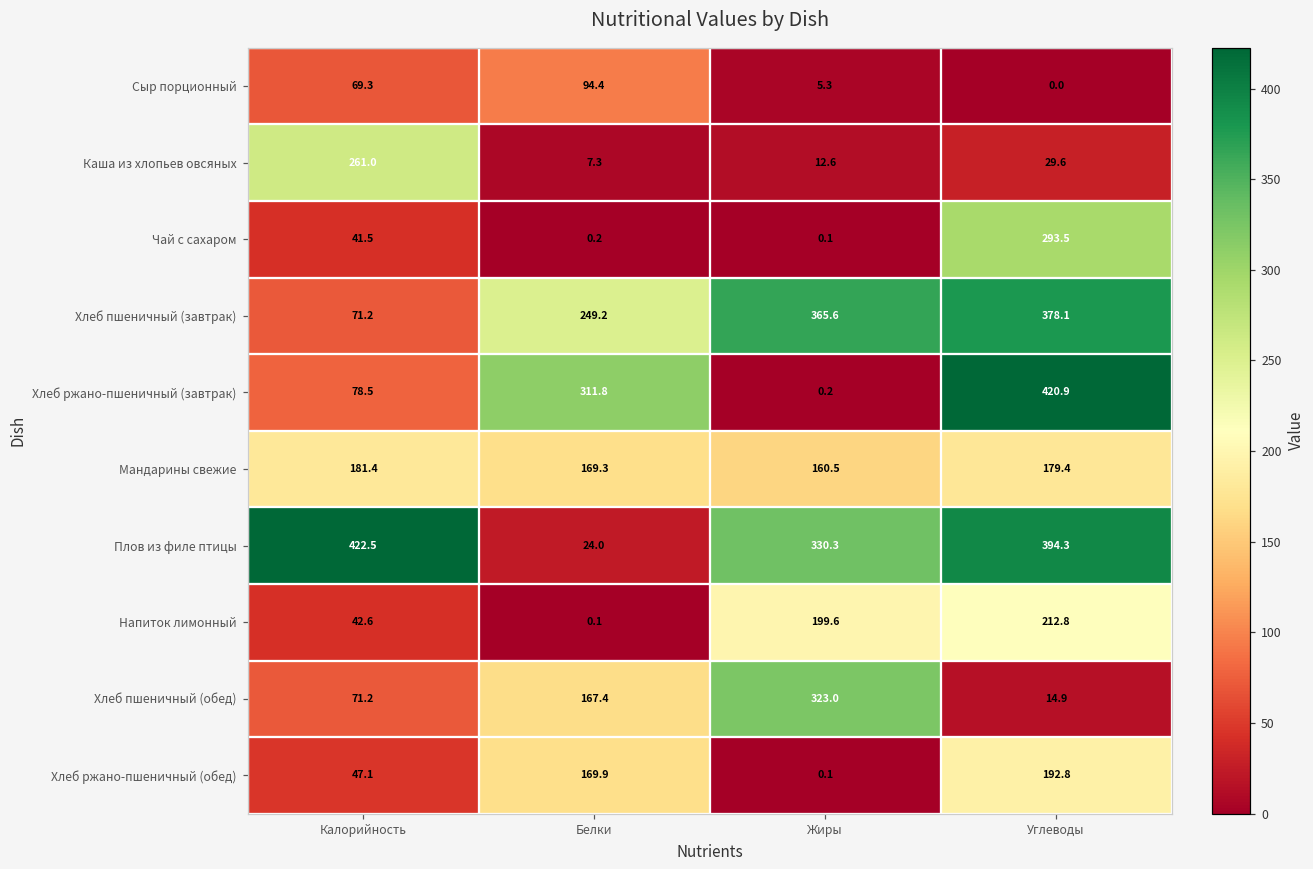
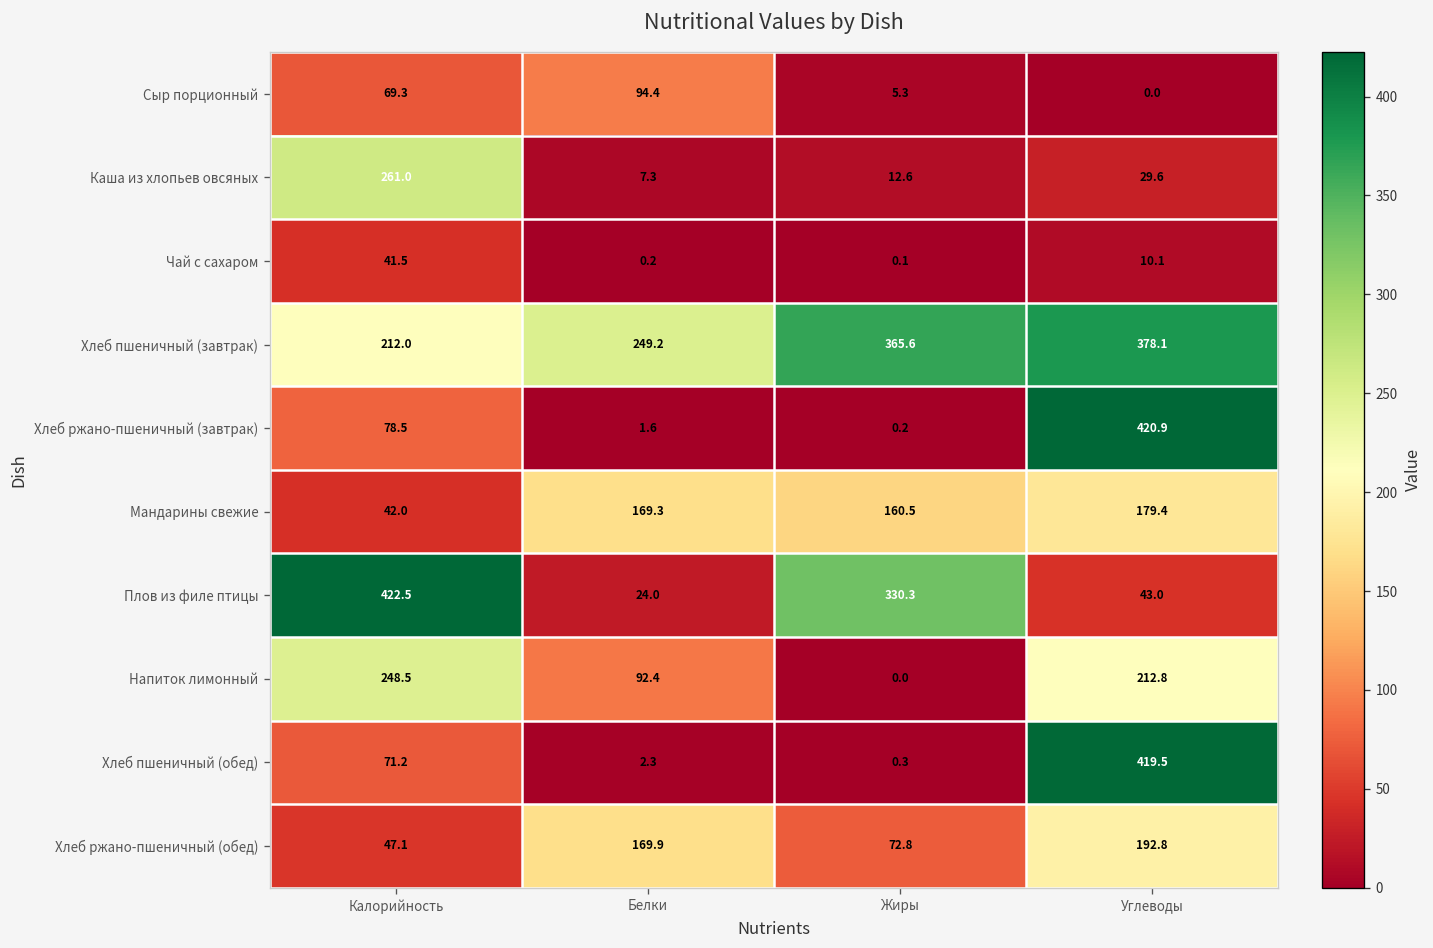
Чай с сахаром, Углеводы: 293.5 -> 10.1
Хлеб пшеничный (завтрак), Калорийность: 71.2 -> 212.0
Хлеб ржано-пшеничный (завтрак), Белки: 311.8 -> 1.6
Мандарины свежие, Калорийность: 181.4 -> 42.0
Плов из филе птицы, Углеводы: 394.3 -> 43.0
Напиток лимонный, Калорийность: 42.6 -> 248.5
Напиток лимонный, Белки: 0.1 -> 92.4
Напиток лимонный, Жиры: 199.6 -> 0.0
Хлеб пшеничный (обед), Белки: 167.4 -> 2.3
Хлеб пшеничный (обед), Жиры: 323.0 -> 0.3
Хлеб пшеничный (обед), Углеводы: 14.9 -> 419.5
Хлеб ржано-пшеничный (обед), Жиры: 0.1 -> 72.8
